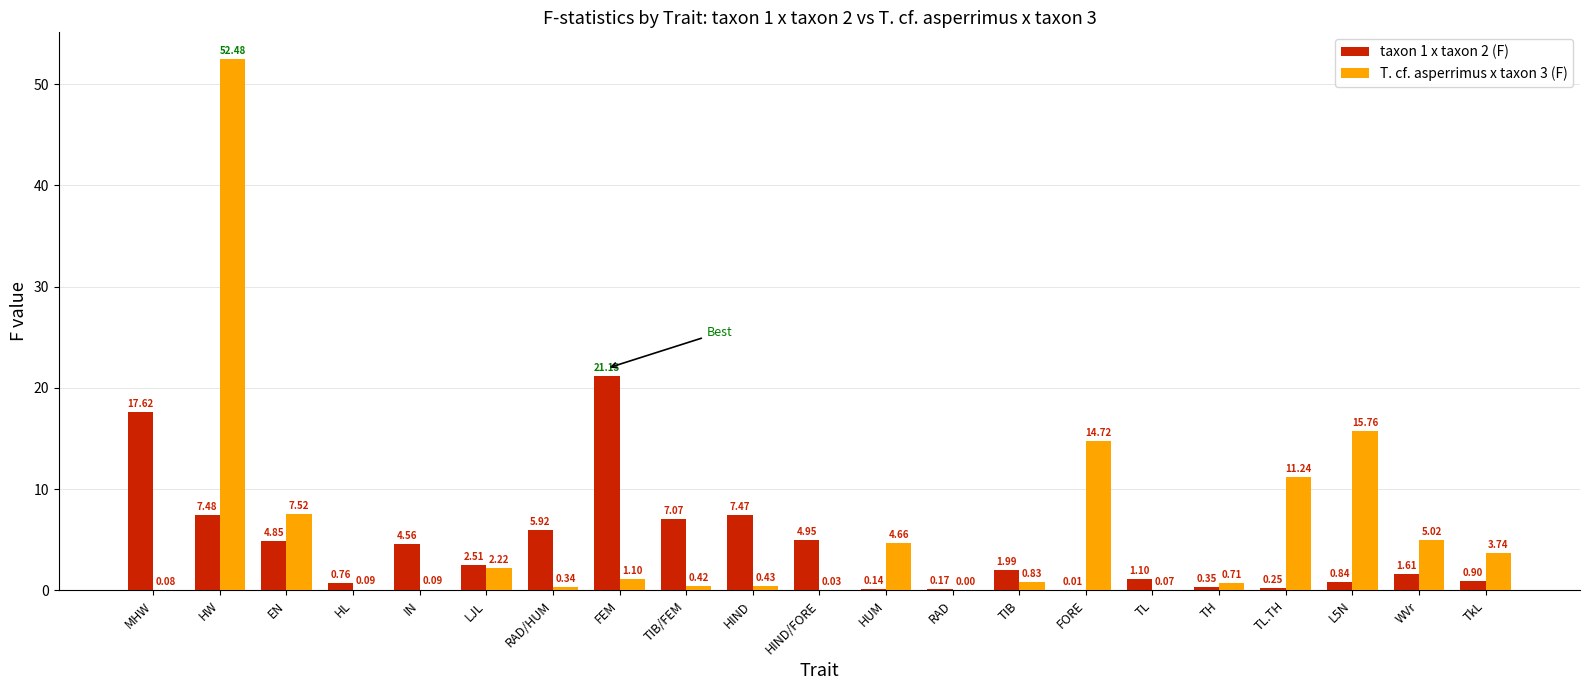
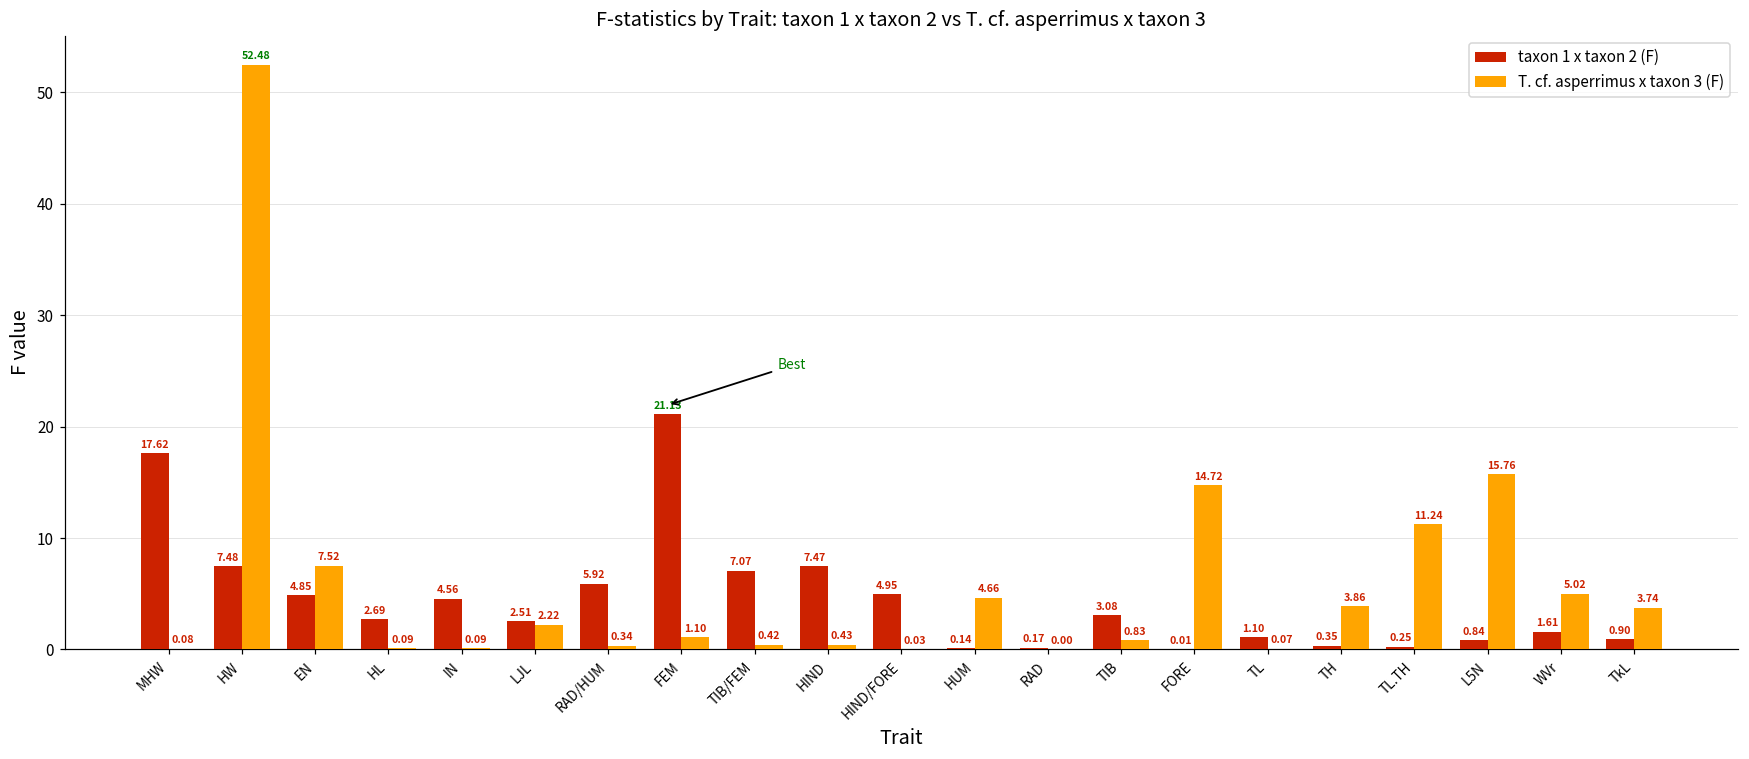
taxon 1 x taxon 2 (F), HL: 0.76 -> 2.69
taxon 1 x taxon 2 (F), TIB: 1.99 -> 3.08
T. cf. asperrimus x taxon 3 (F), TH: 0.71 -> 3.86
